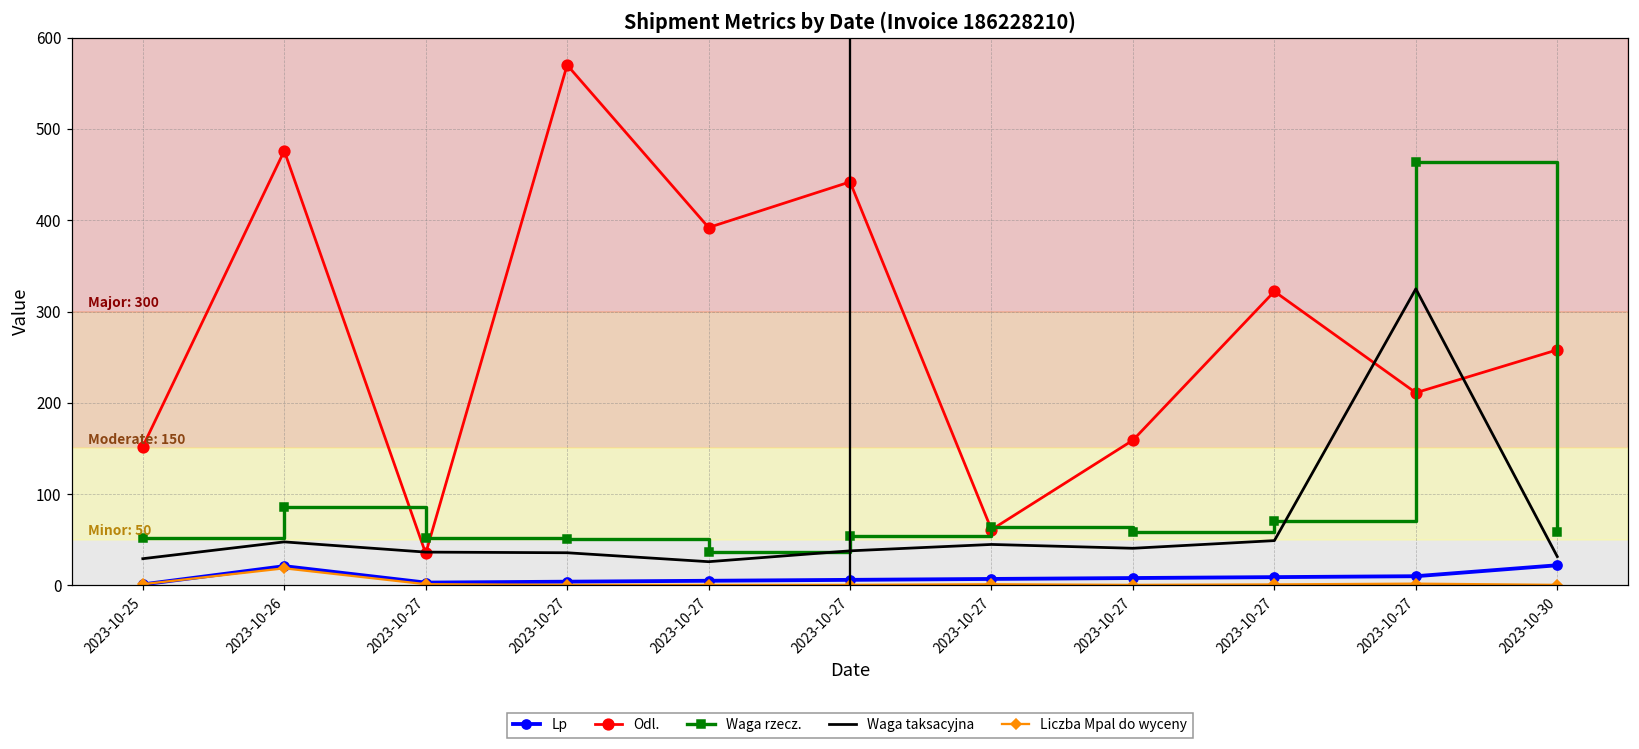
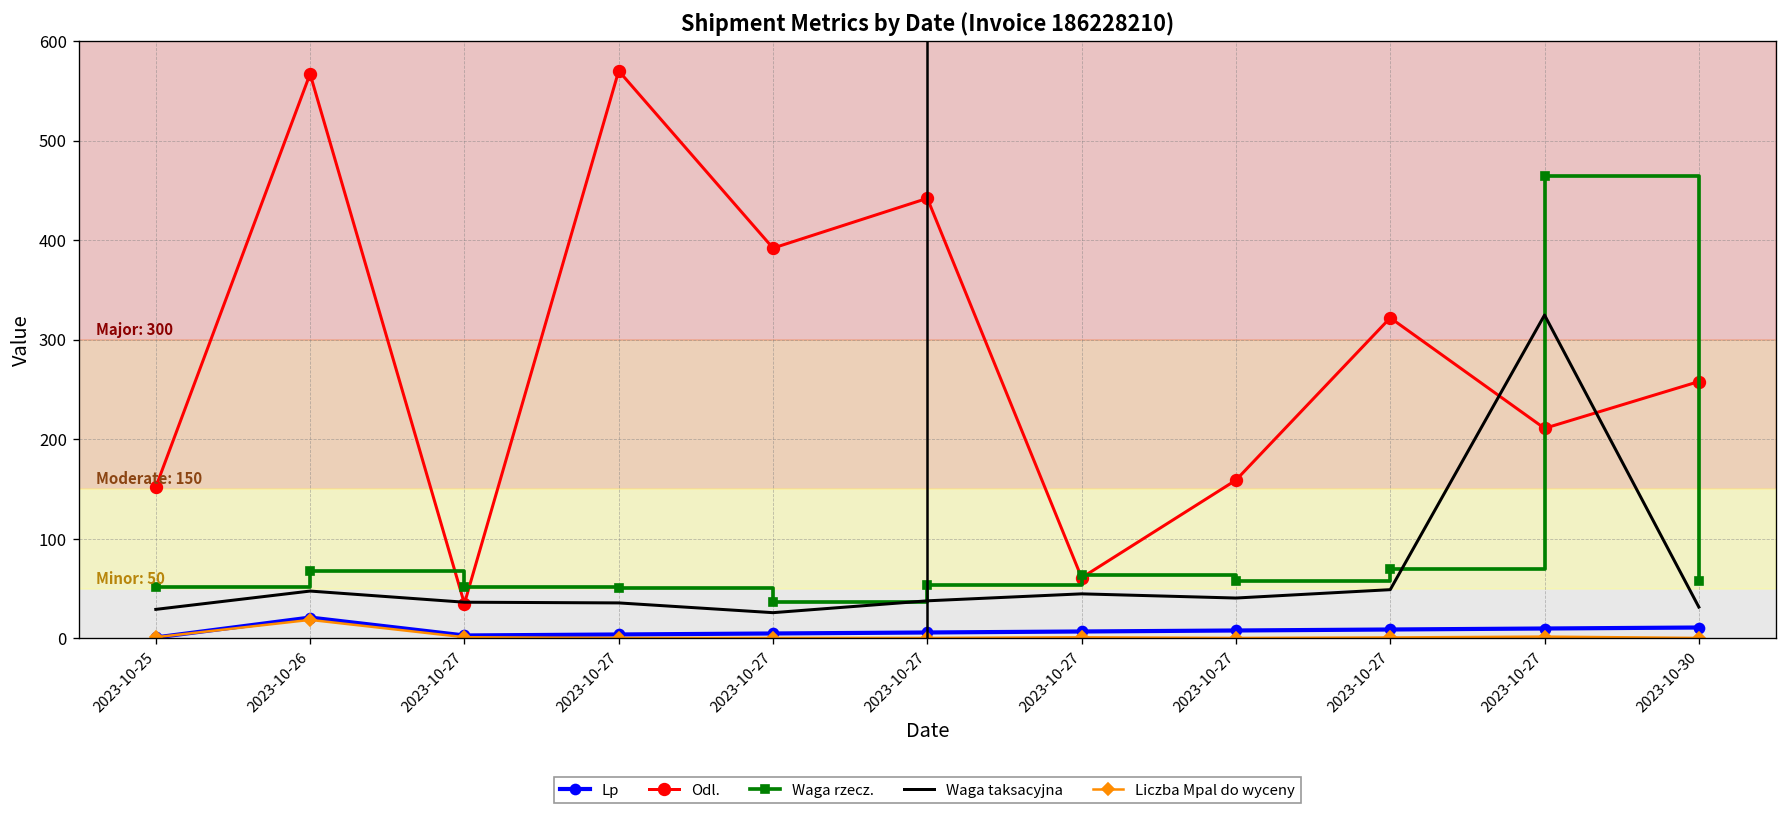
Odl., 2023-10-26: 480 -> 570
Waga rzecz., 2023-10-26: 90 -> 70
Lp, 2023-10-30: 20 -> 10
